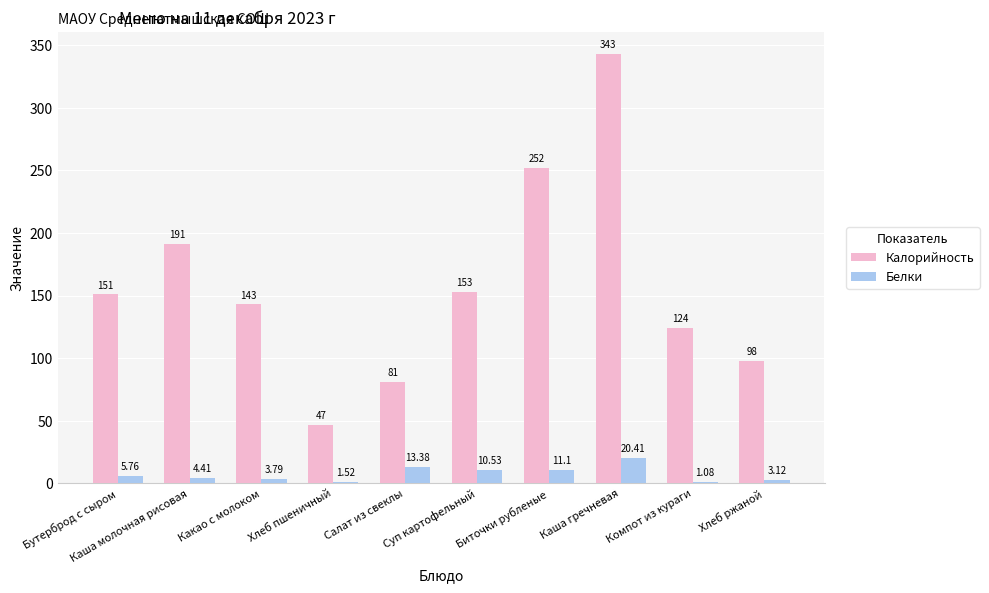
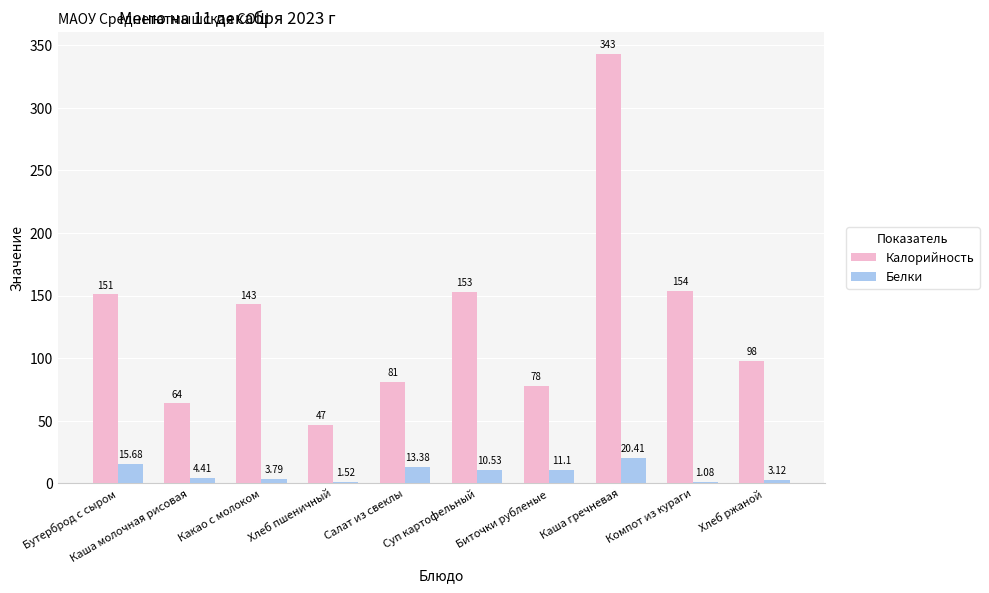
Белки, Бутерброд с сыром: 5.76 -> 15.68
Калорийность, Каша молочная рисовая: 191 -> 64
Калорийность, Биточки рубленые: 252 -> 78
Калорийность, Компот из кураги: 124 -> 154
